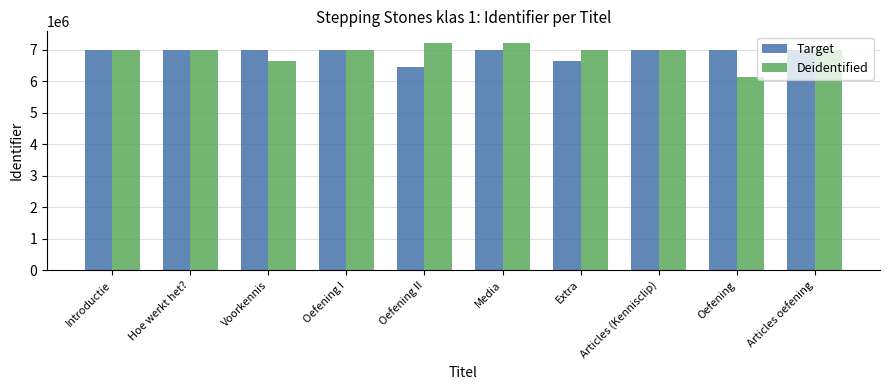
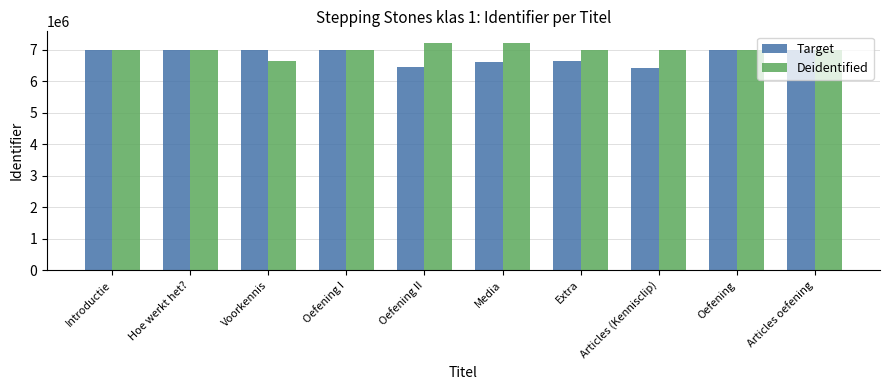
Target, Media: 7000000 -> 6600000
Target, Articles (Kennisclip): 7000000 -> 6400000
Deidentified, Oefening: 6100000 -> 7000000
